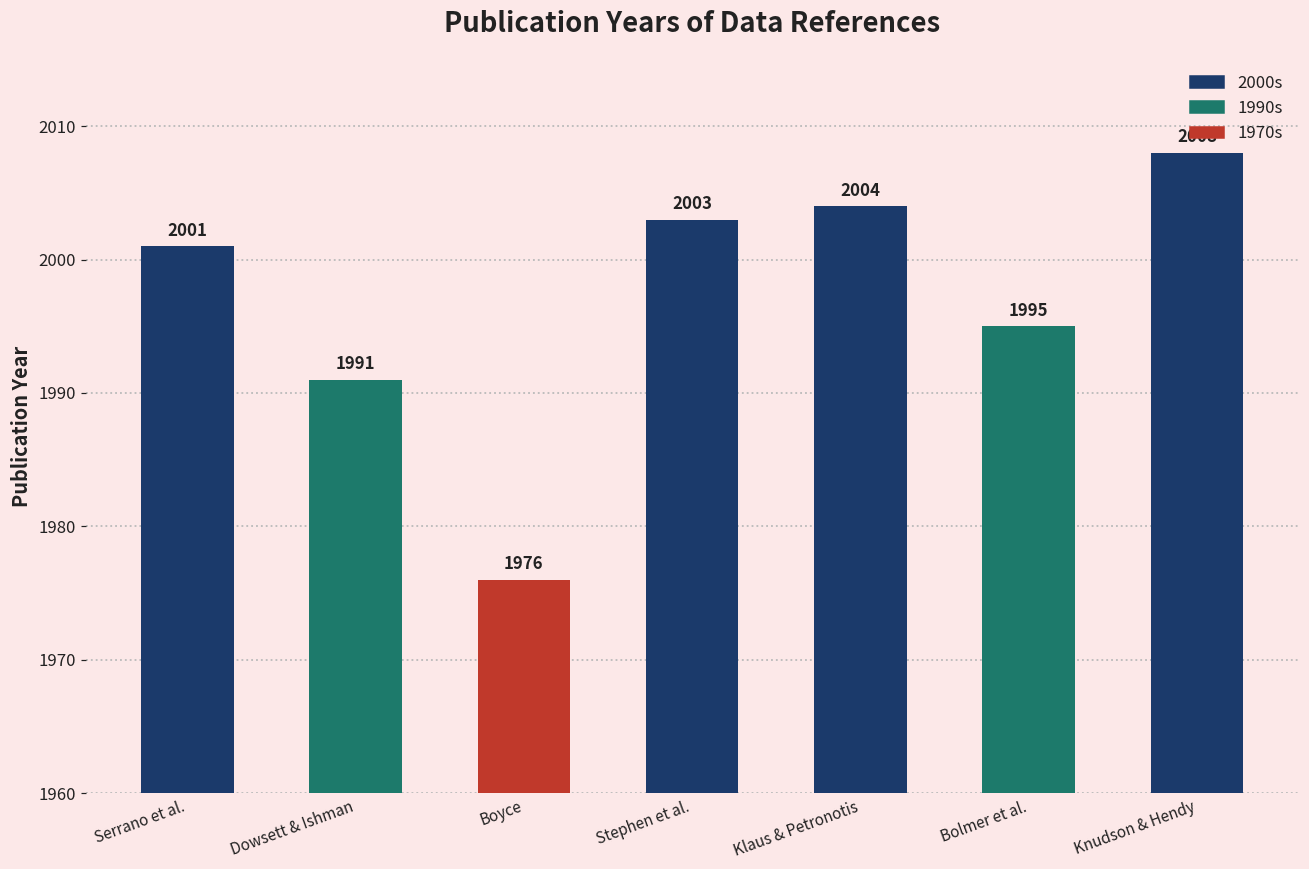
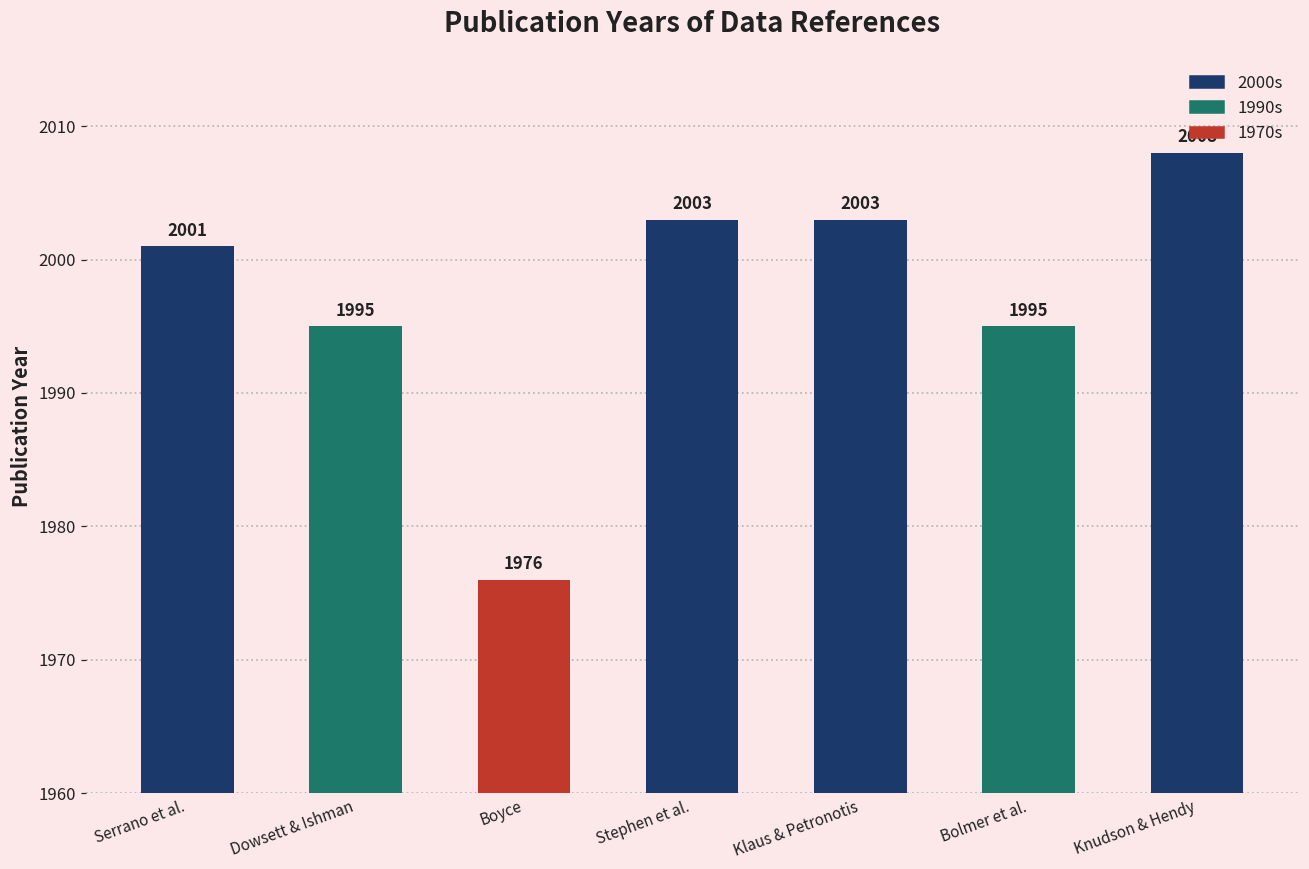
Dowsett & Ishman: 1991 -> 1995
Klaus & Petronotis: 2004 -> 2003
